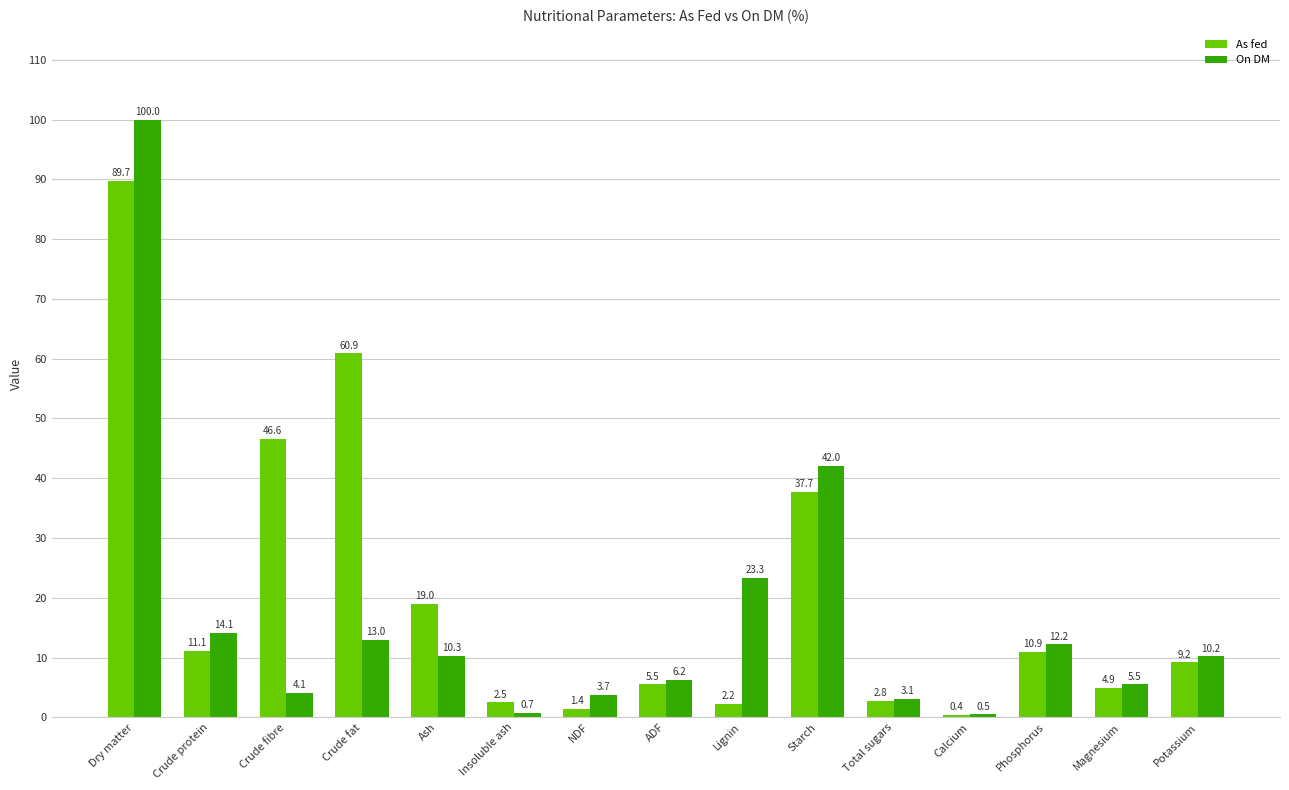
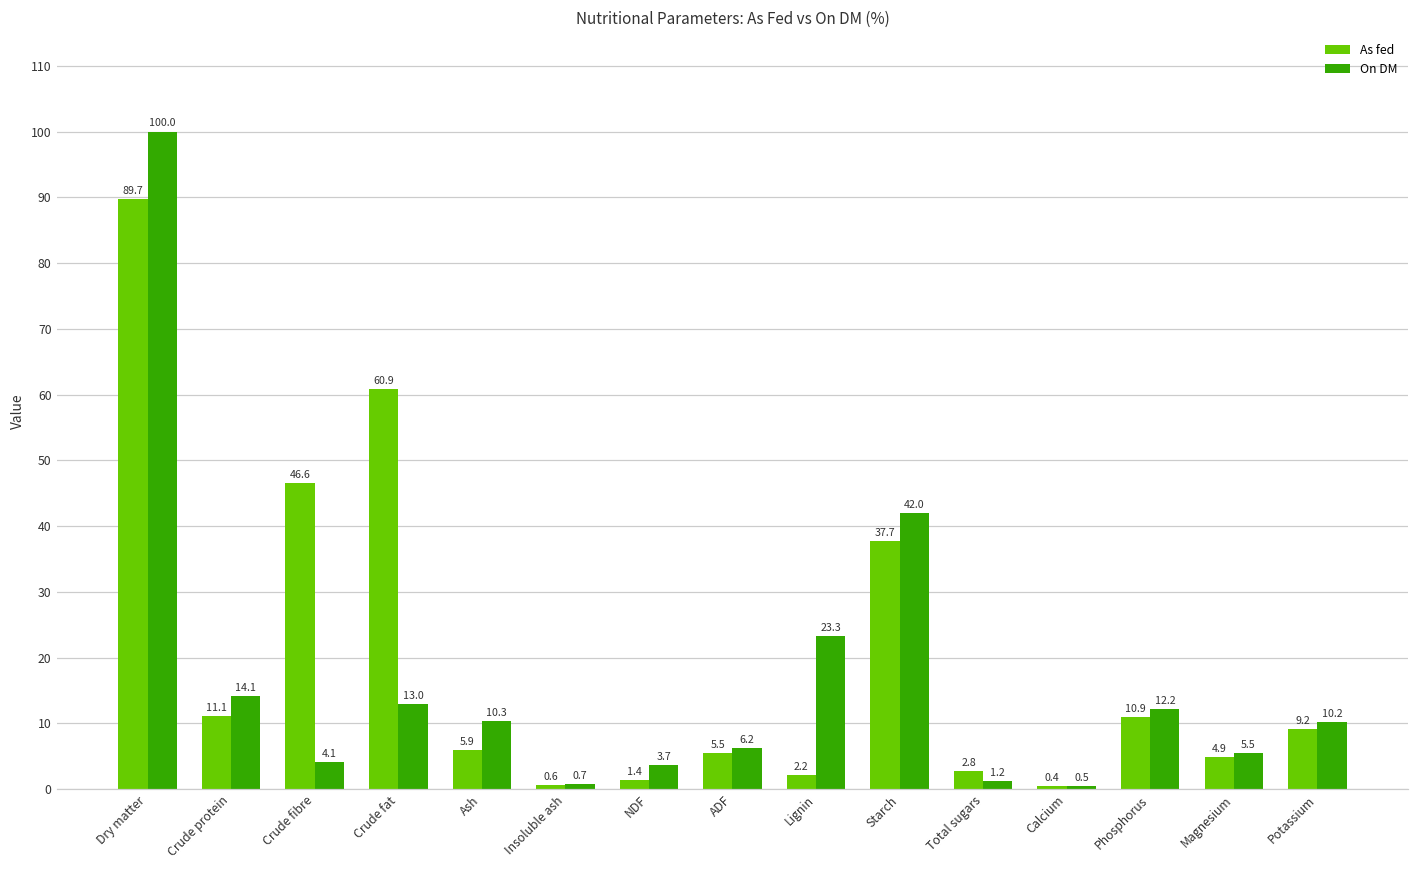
As fed, Ash: 19.0 -> 5.9
As fed, Insoluble ash: 2.5 -> 0.6
On DM, Total sugars: 3.1 -> 1.2
